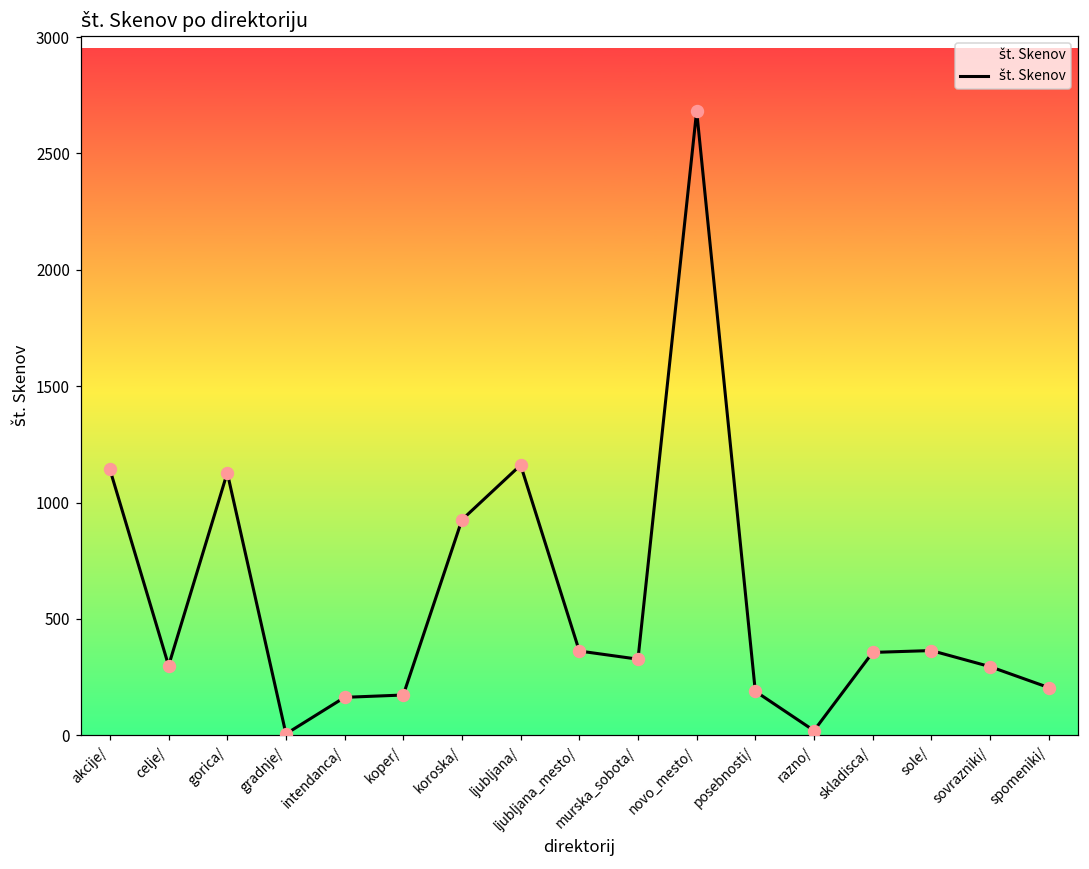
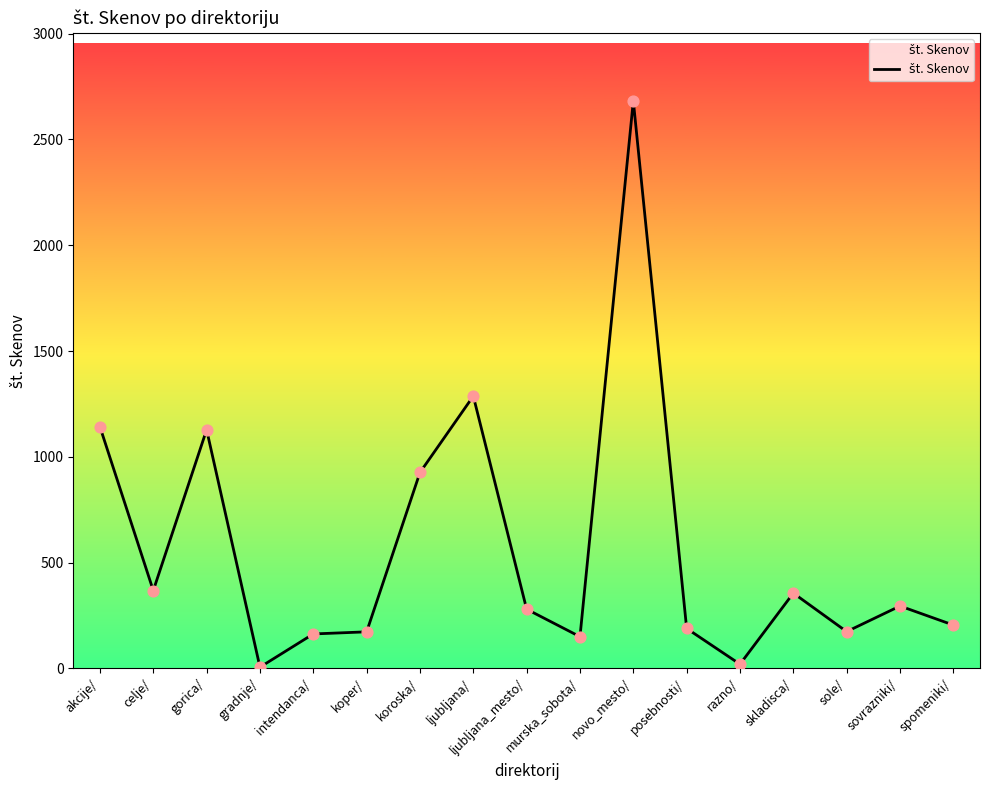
celje/: 300 -> 370
ljubljana/: 1160 -> 1290
ljubljana_mesto/: 360 -> 280
murska_sobota/: 330 -> 150
sole/: 360 -> 170
